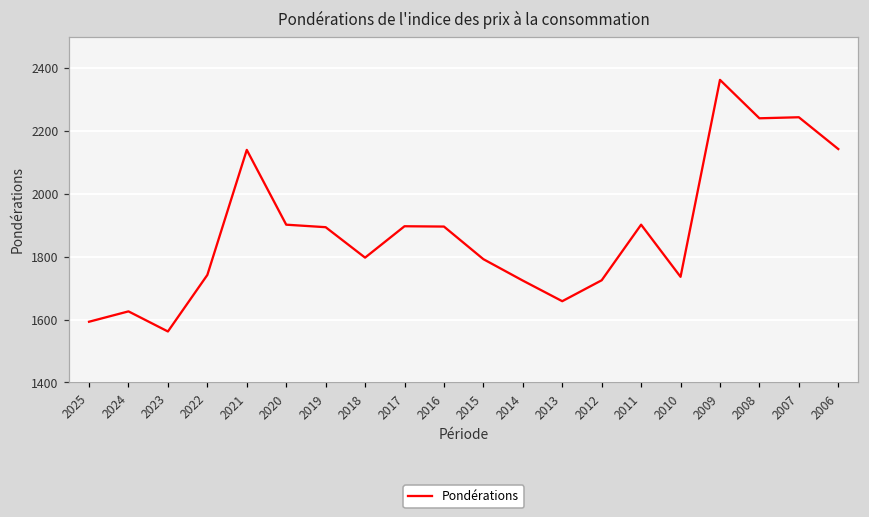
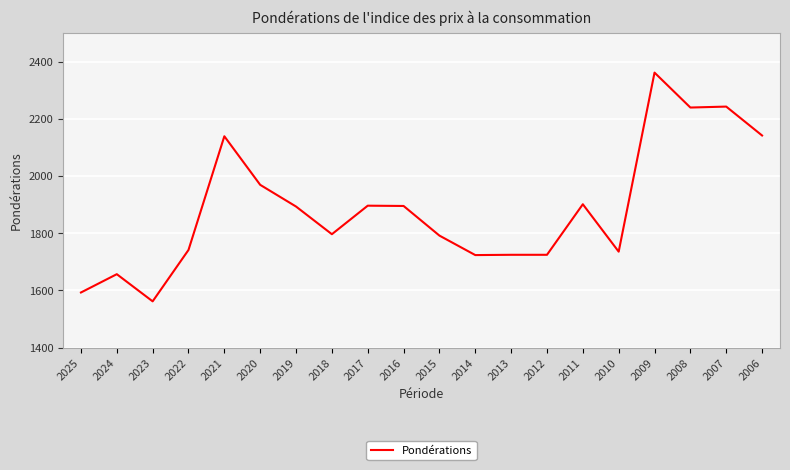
2024: 1630 -> 1660
2020: 1900 -> 1970
2013: 1660 -> 1730
